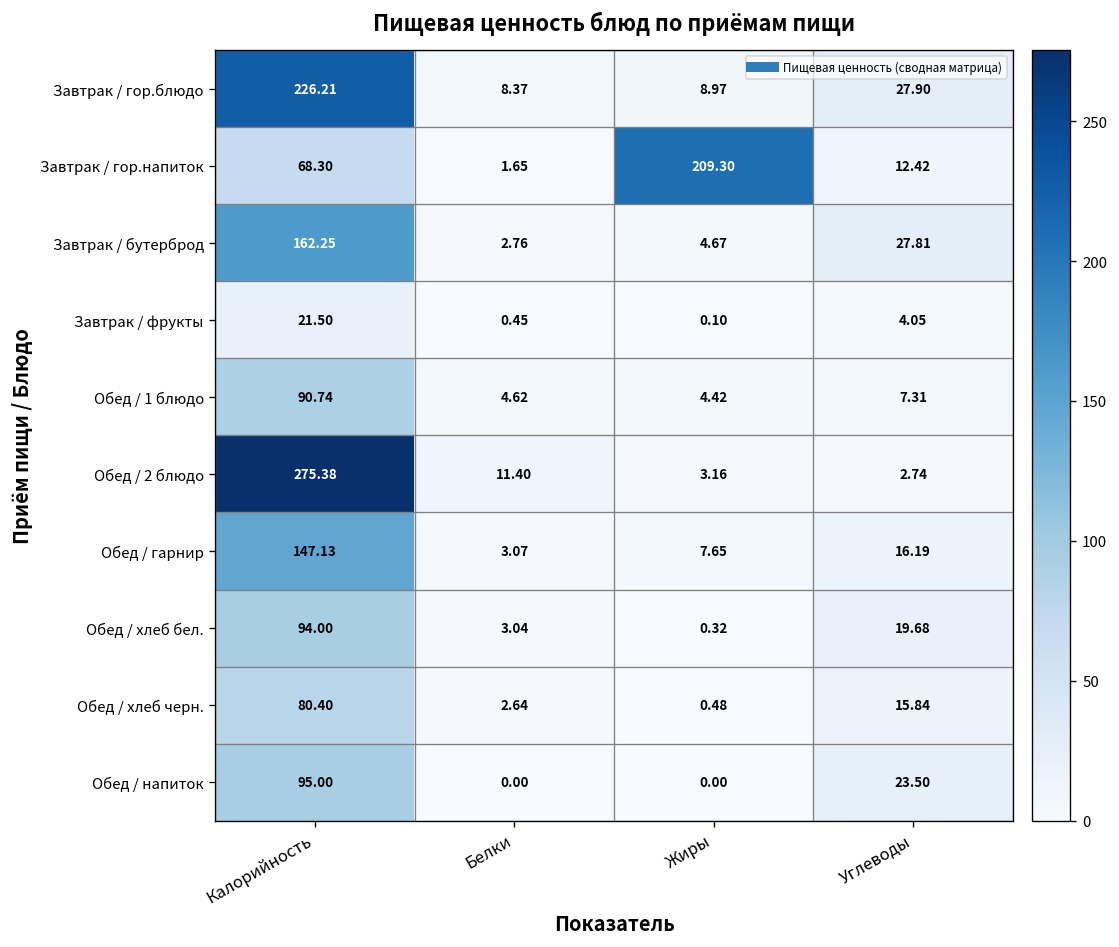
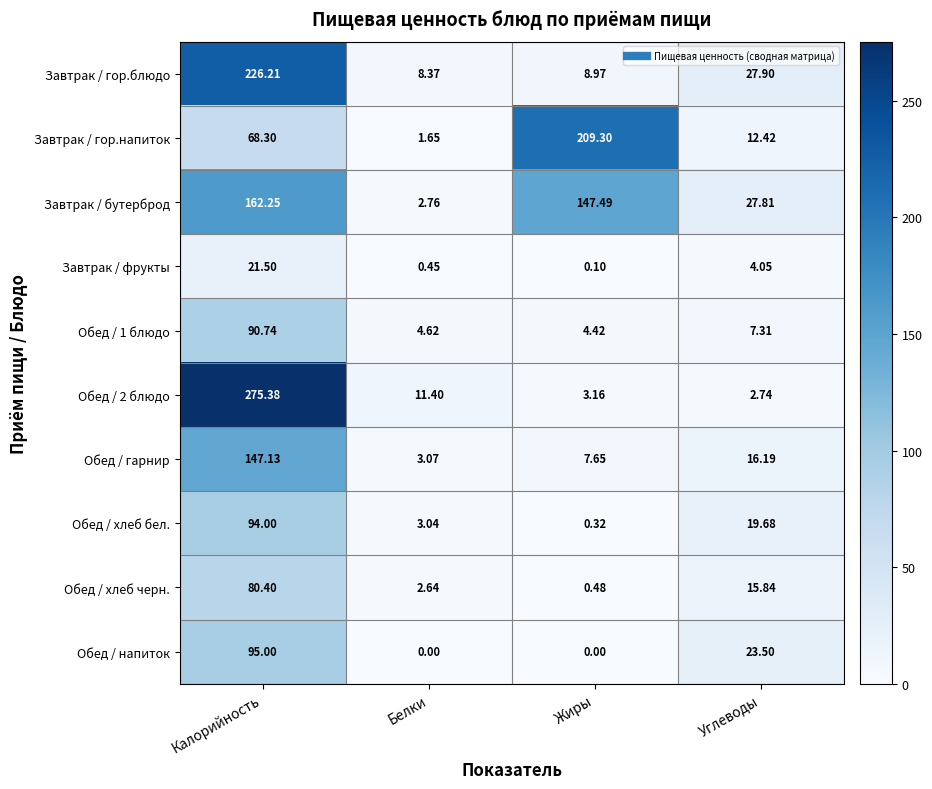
Завтрак / бутерброд, Жиры: 4.67 -> 147.49
